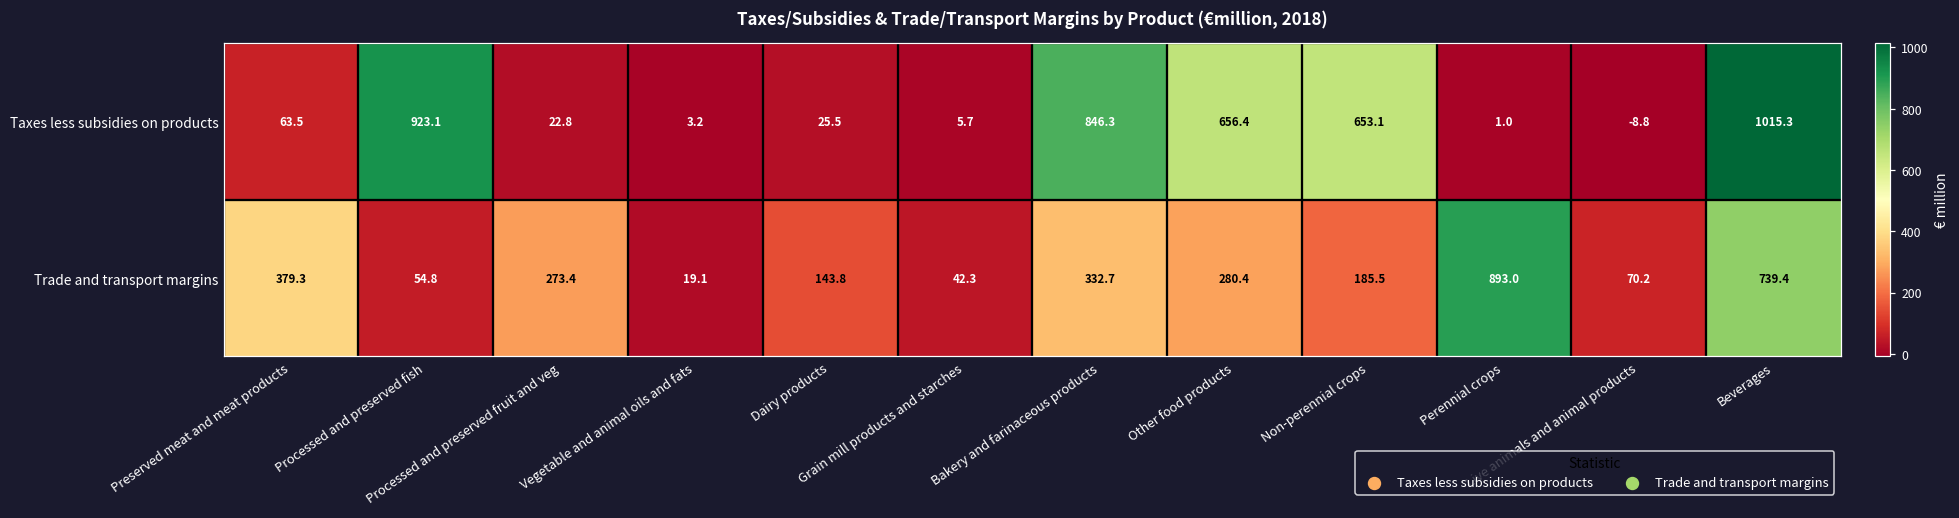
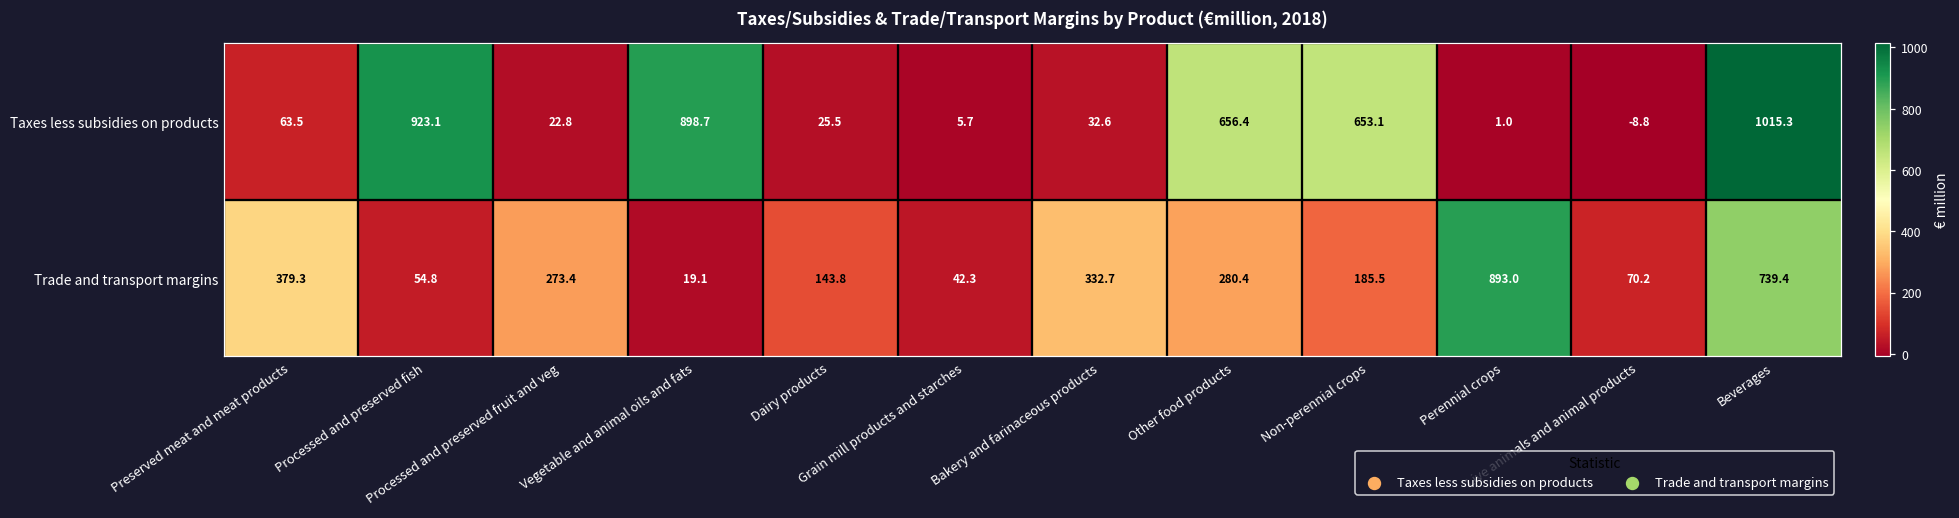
Taxes less subsidies on products, Vegetable and animal oils and fats: 3.2 -> 898.7
Taxes less subsidies on products, Bakery and farinaceous products: 846.3 -> 32.6
